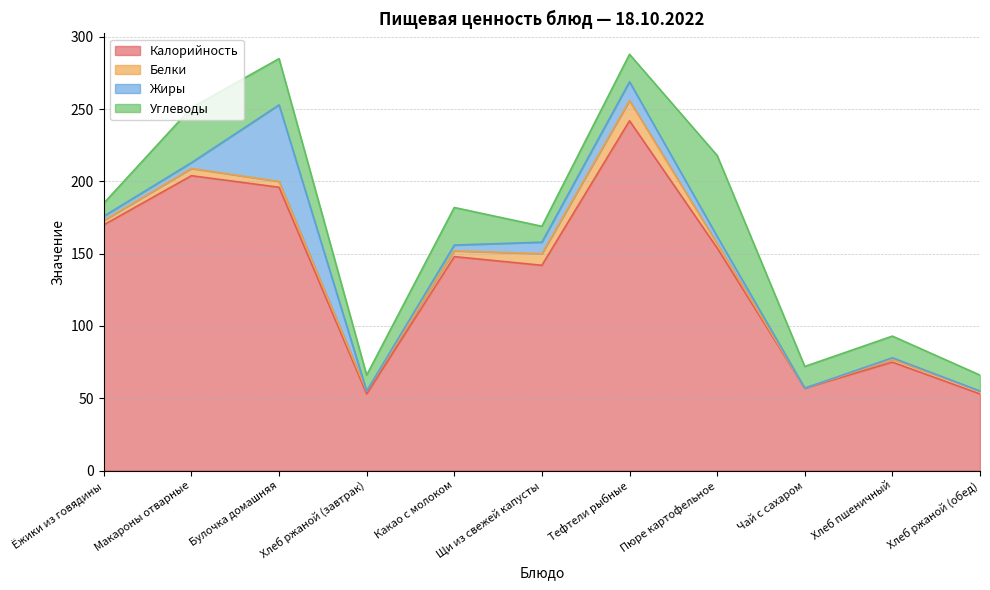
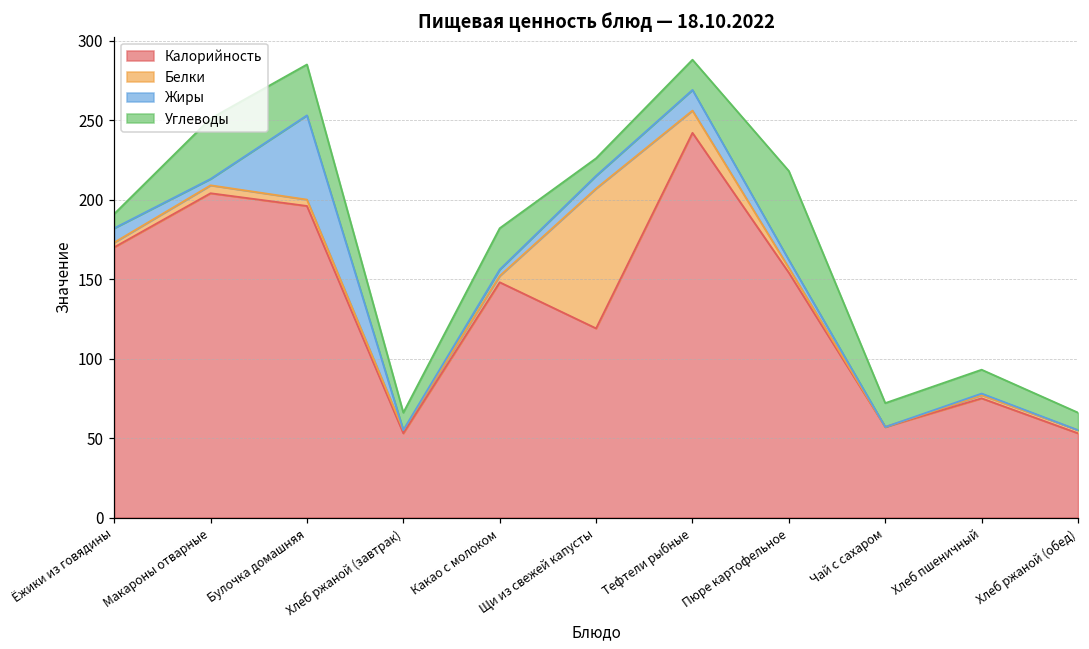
Жиры, Ёжики из говядины: 3 -> 9
Калорийность, Щи из свежей капусты: 142 -> 119
Белки, Щи из свежей капусты: 8 -> 88
